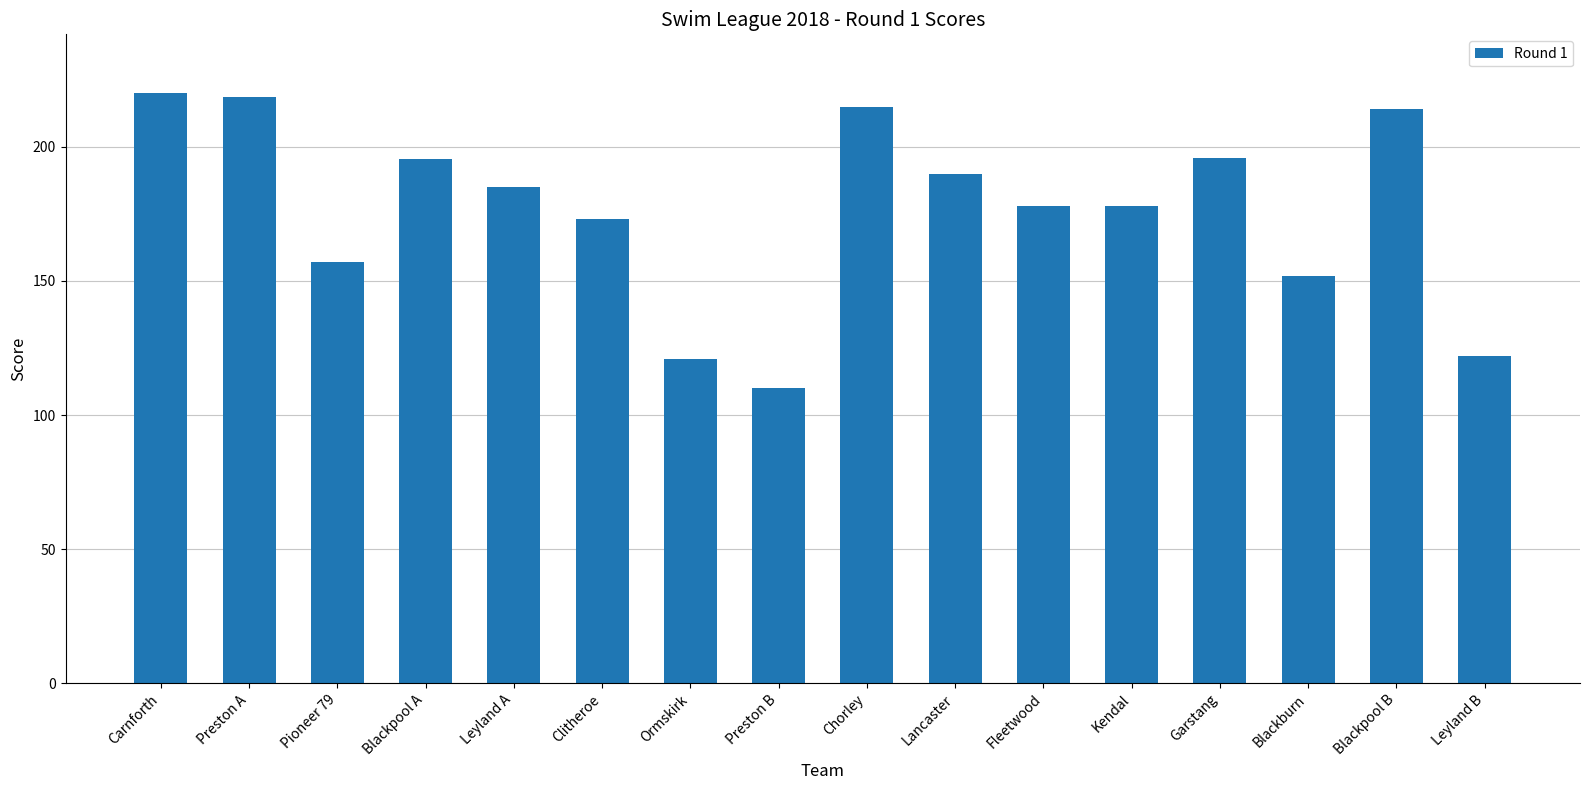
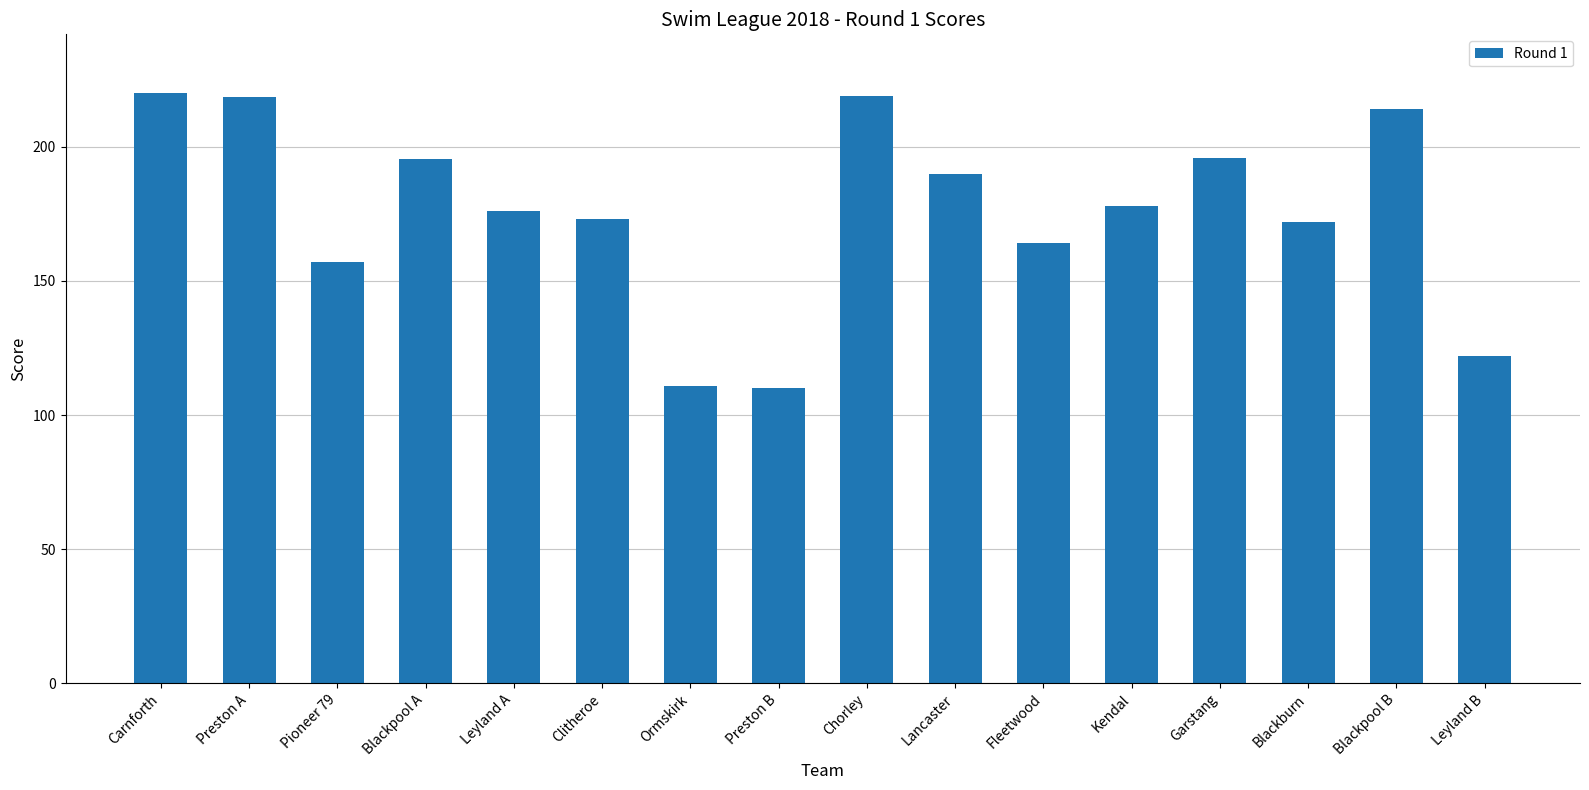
Leyland A: 185 -> 176
Ormskirk: 121 -> 111
Chorley: 215 -> 219
Fleetwood: 178 -> 164
Blackburn: 152 -> 172
